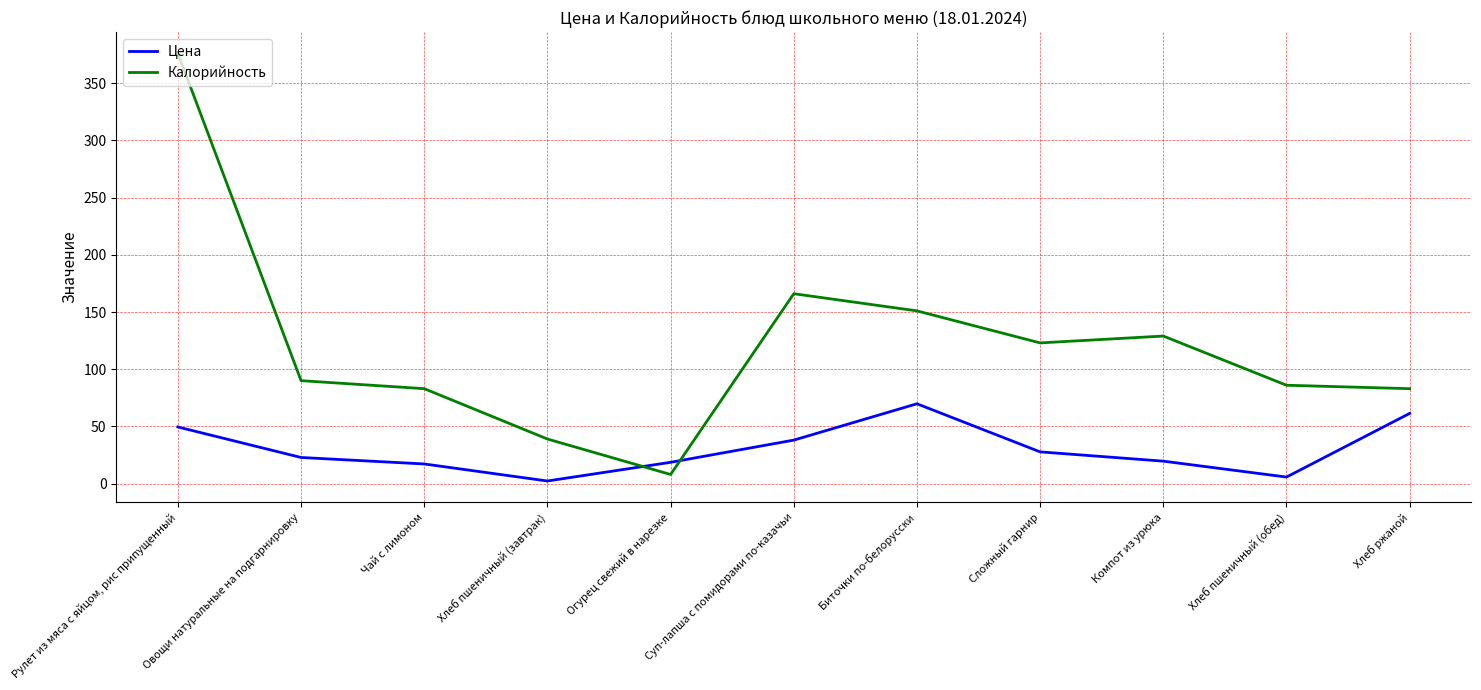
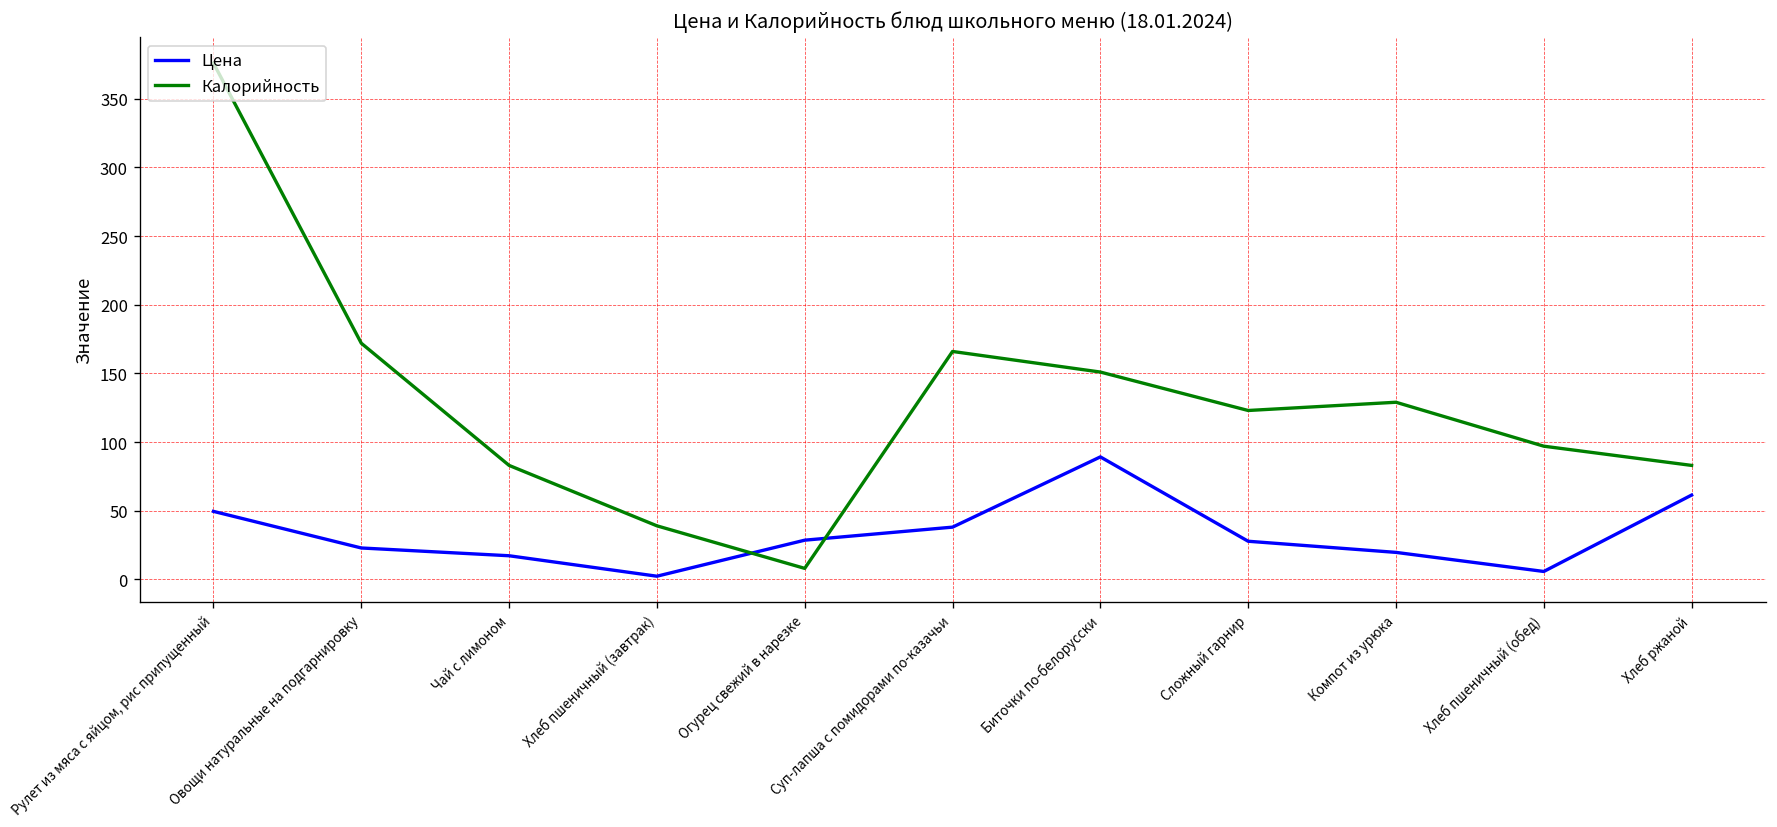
Калорийность, Овощи натуральные на подгарнировку: 90 -> 172
Цена, Огурец свежий в нарезке: 19 -> 29
Цена, Биточки по-белорусски: 70 -> 89
Калорийность, Хлеб пшеничный (обед): 86 -> 97
